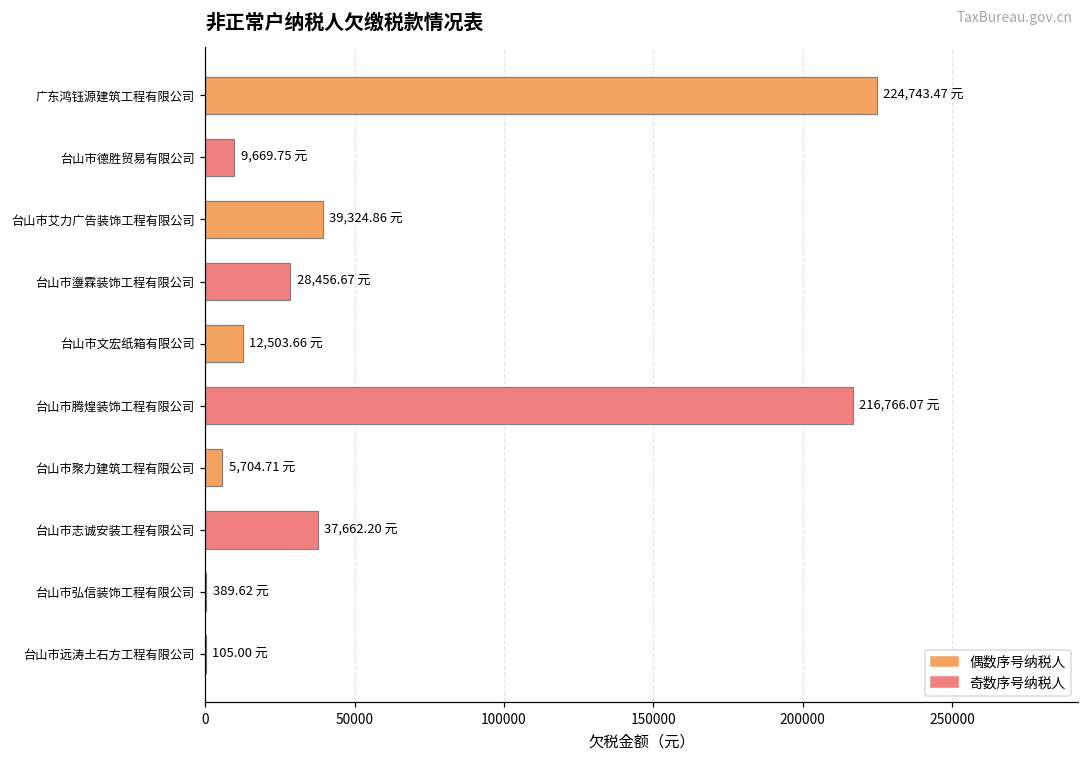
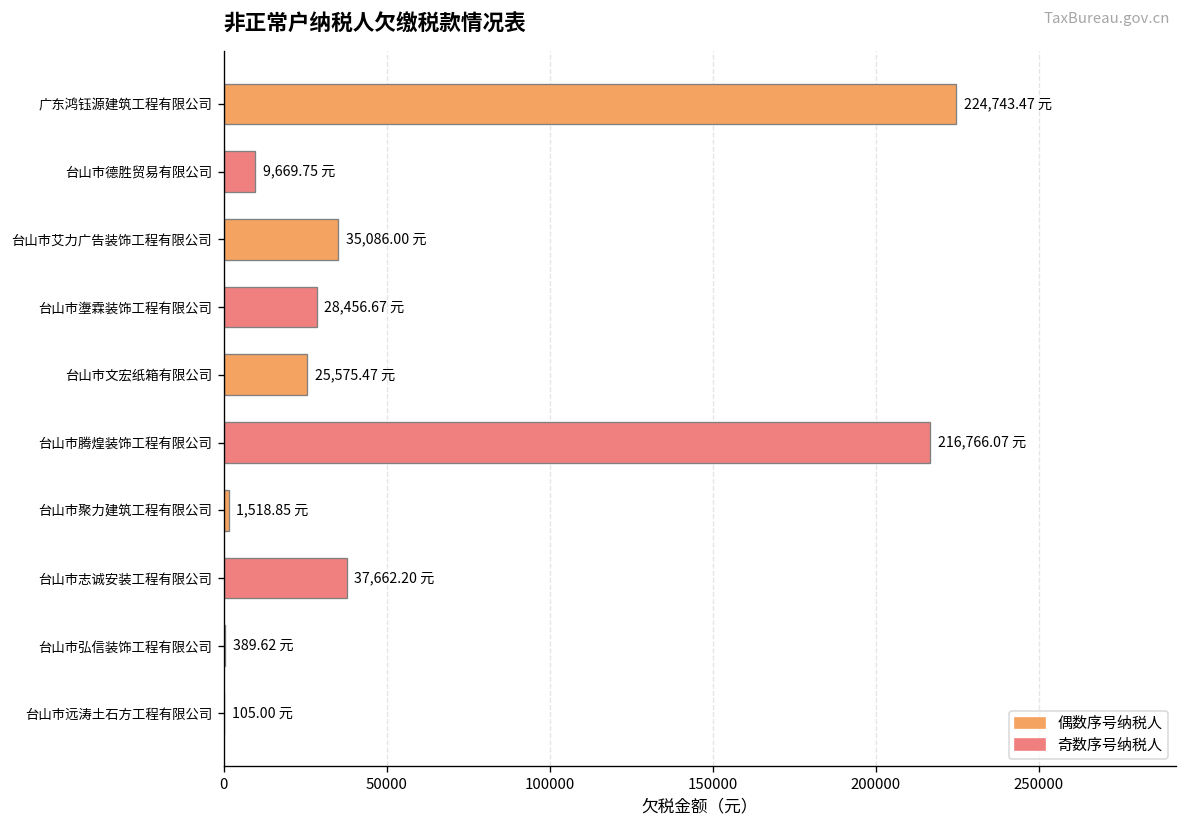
台山市艾力广告装饰工程有限公司: 39,324.86 -> 35,086.00
台山市文宏纸箱有限公司: 12,503.66 -> 25,575.47
台山市聚力建筑工程有限公司: 5,704.71 -> 1,518.85
